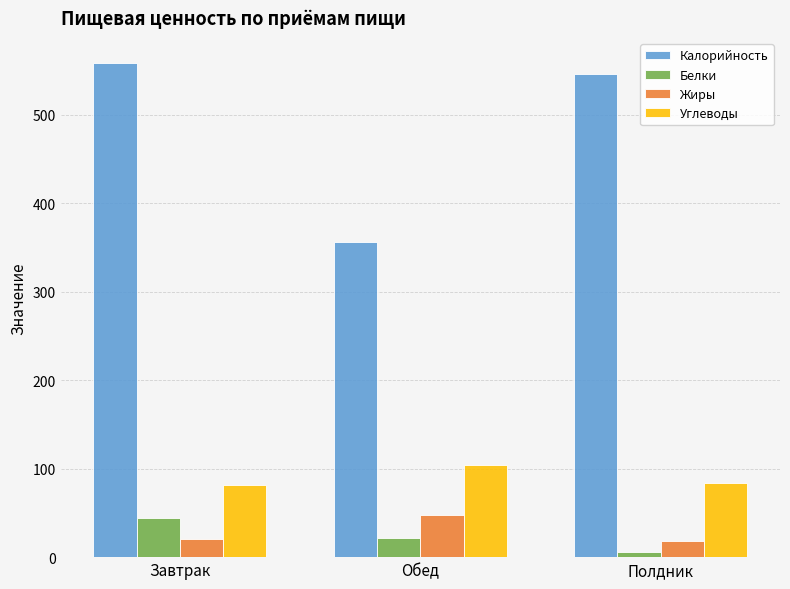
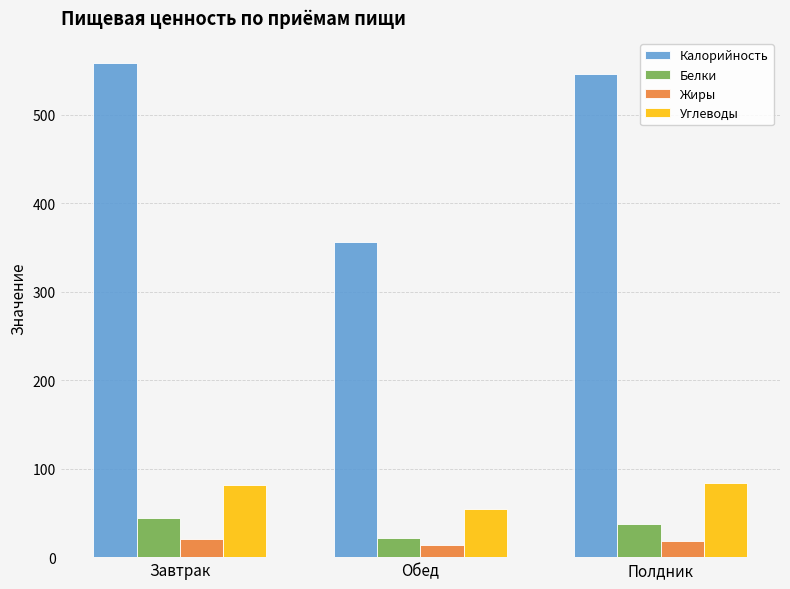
Жиры, Обед: 50 -> 10
Углеводы, Обед: 100 -> 50
Белки, Полдник: 10 -> 40
